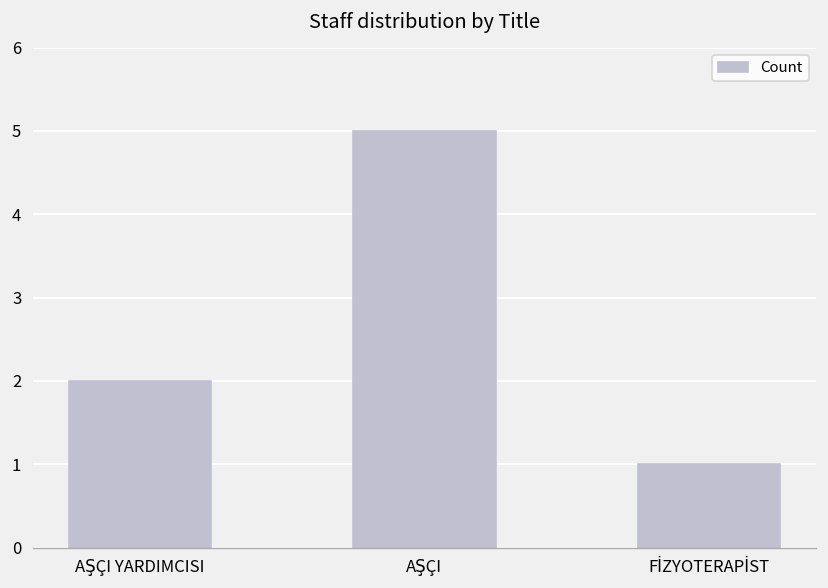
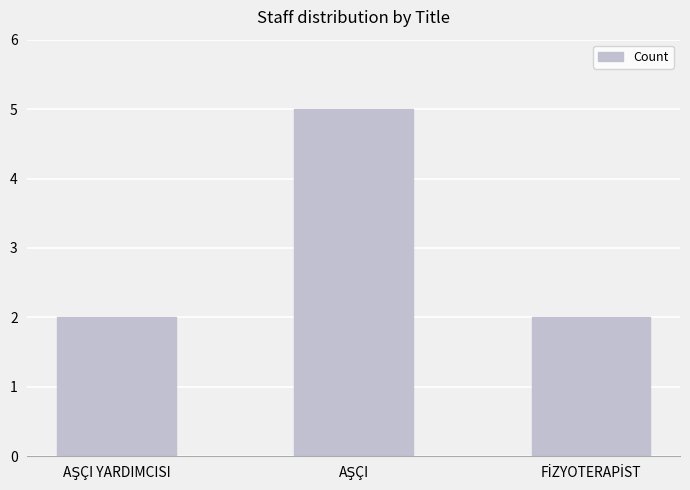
FİZYOTERAPİST: 1 -> 2
